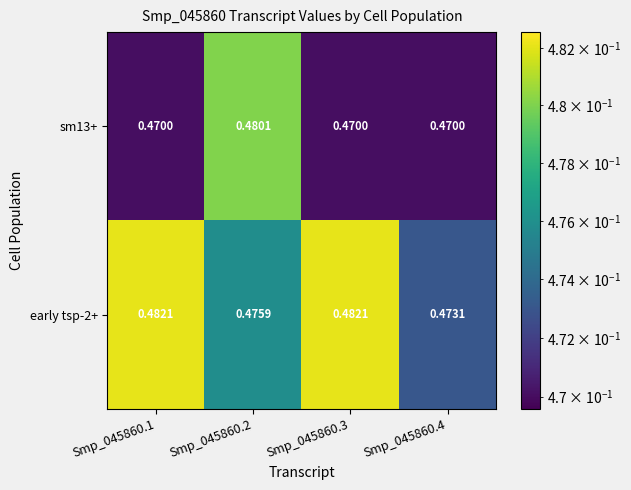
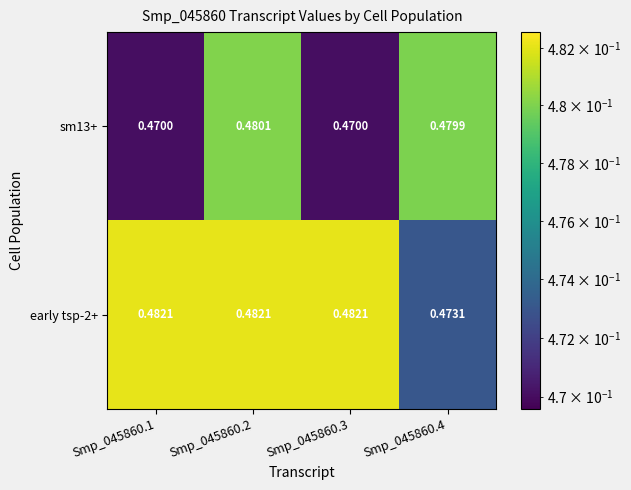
sm13+, Smp_045860.4: 0.4700 -> 0.4799
early tsp-2+, Smp_045860.2: 0.4759 -> 0.4821
